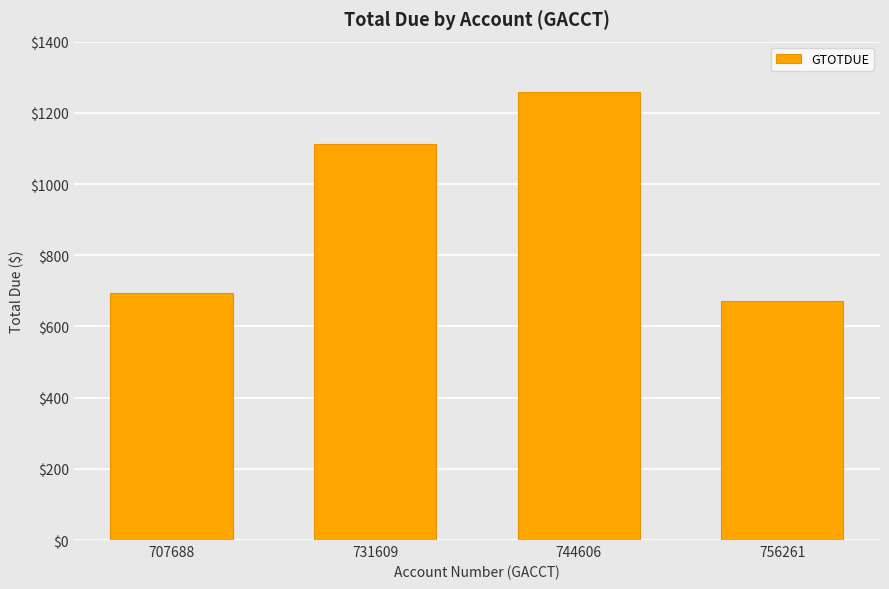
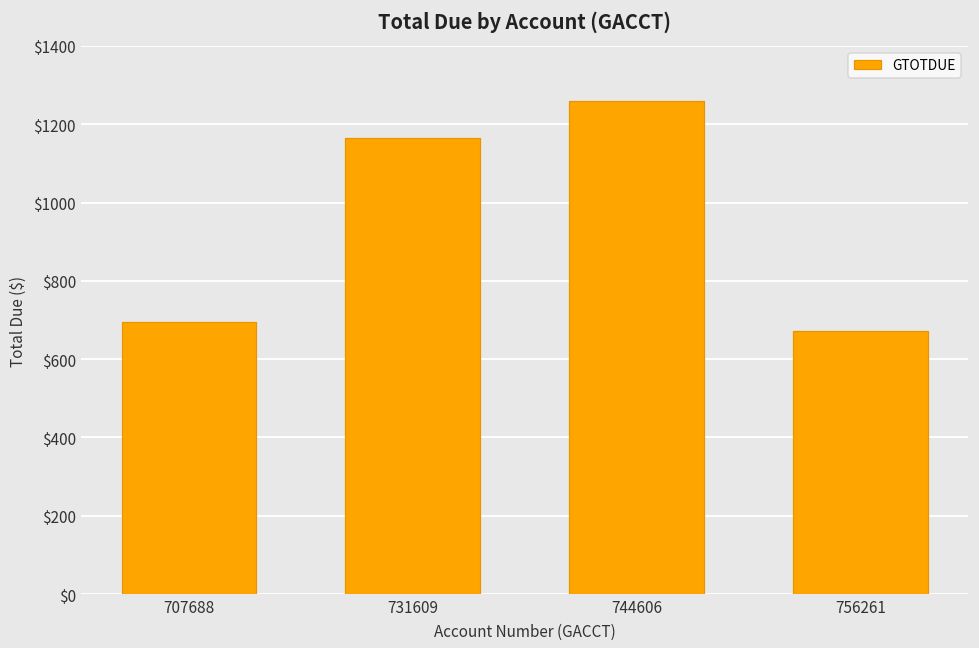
731609: $1110 -> $1160
